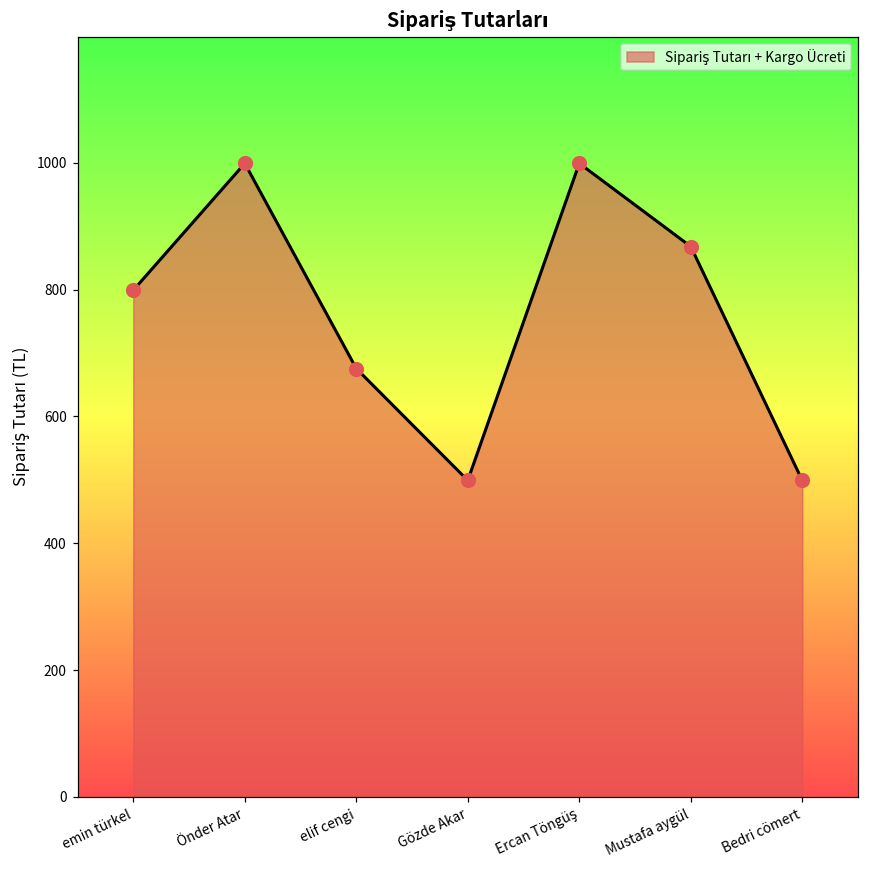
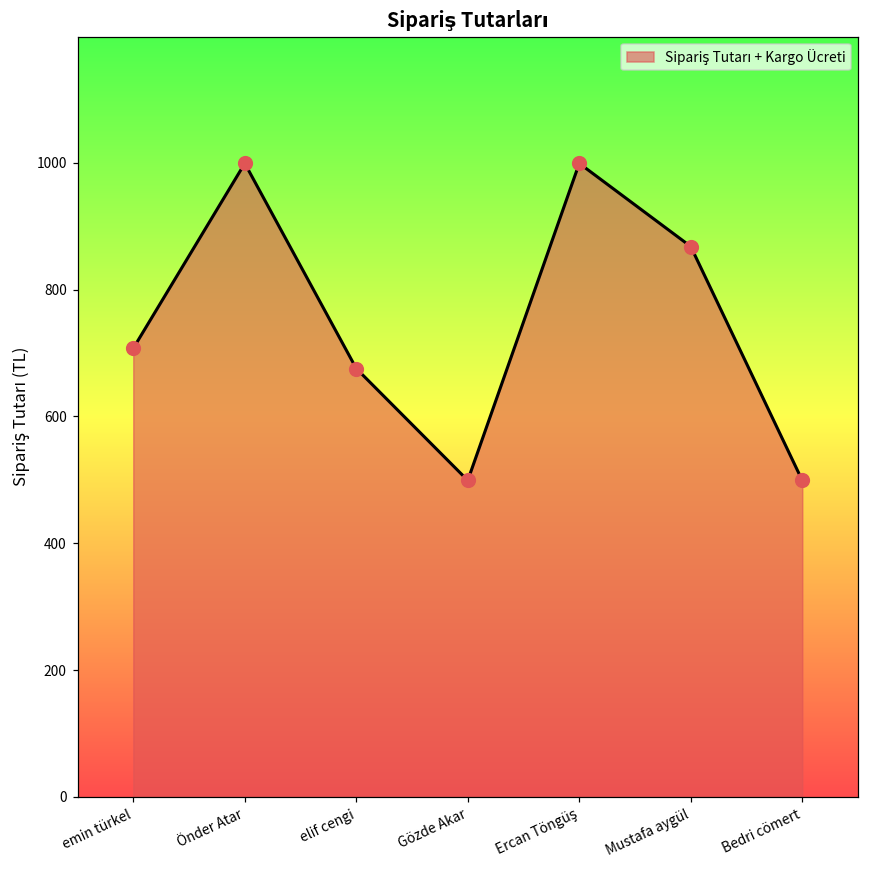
emin türkel: 800 -> 710
